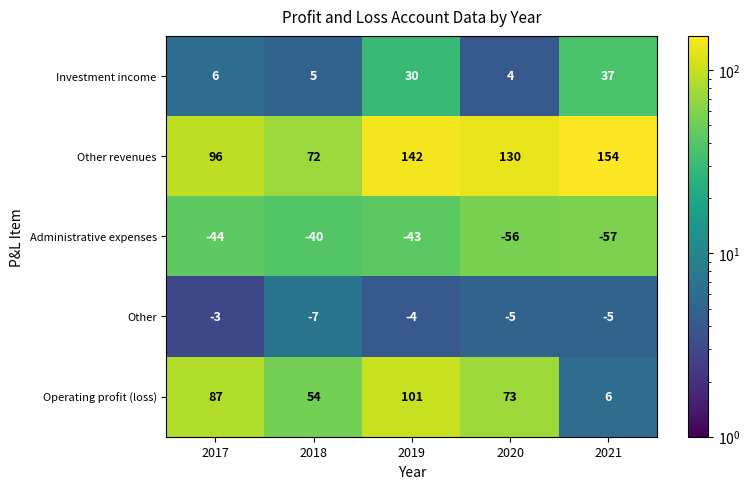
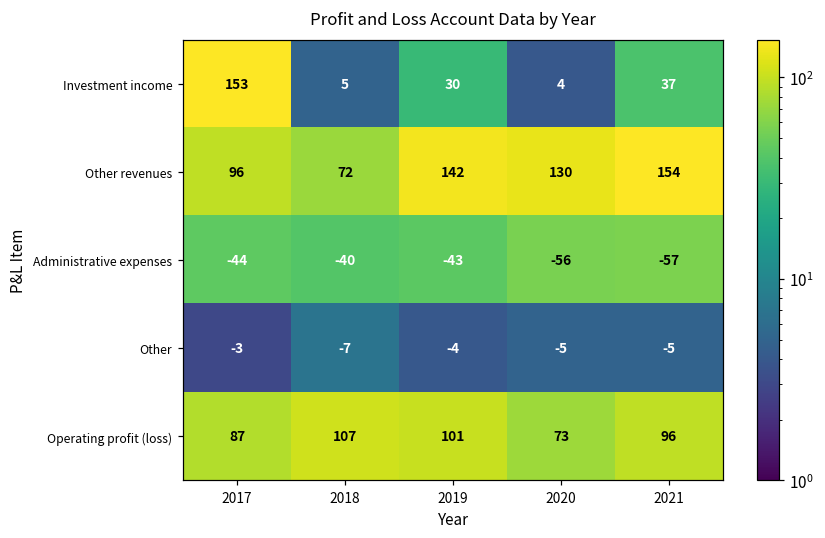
Investment income, 2017: 6 -> 153
Operating profit (loss), 2018: 54 -> 107
Operating profit (loss), 2021: 6 -> 96
